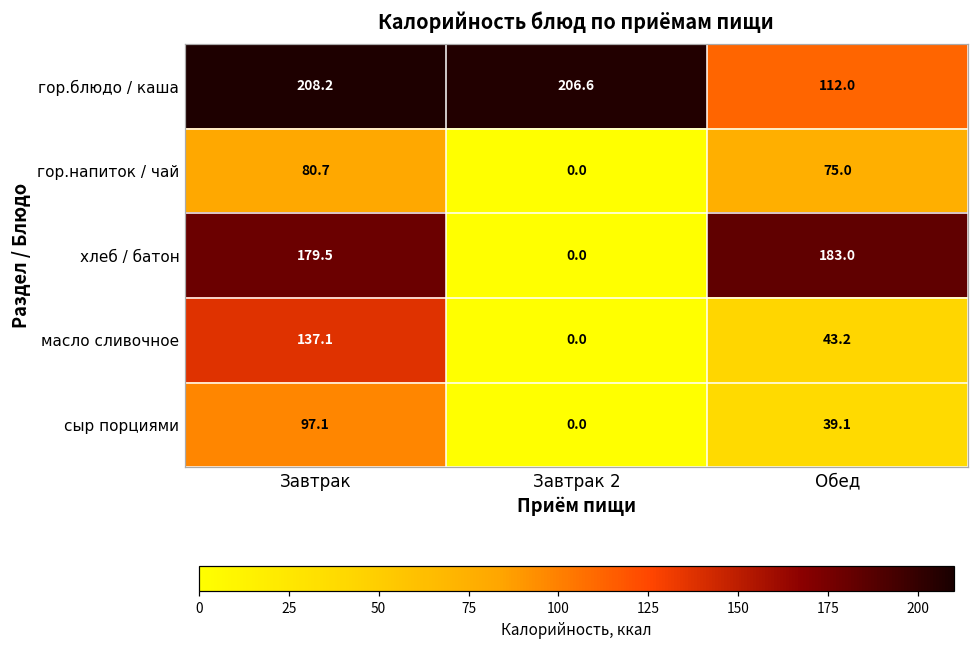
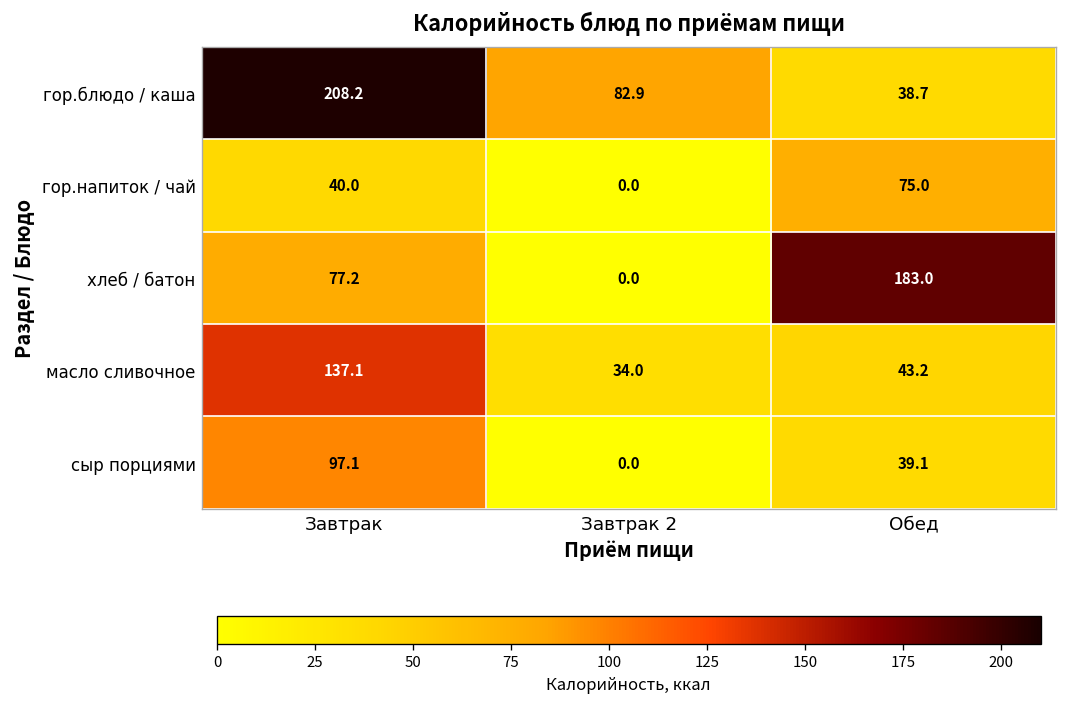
гор.блюдо / каша, Завтрак 2: 206.6 -> 82.9
гор.блюдо / каша, Обед: 112.0 -> 38.7
гор.напиток / чай, Завтрак: 80.7 -> 40.0
хлеб / батон, Завтрак: 179.5 -> 77.2
масло сливочное, Завтрак 2: 0.0 -> 34.0
